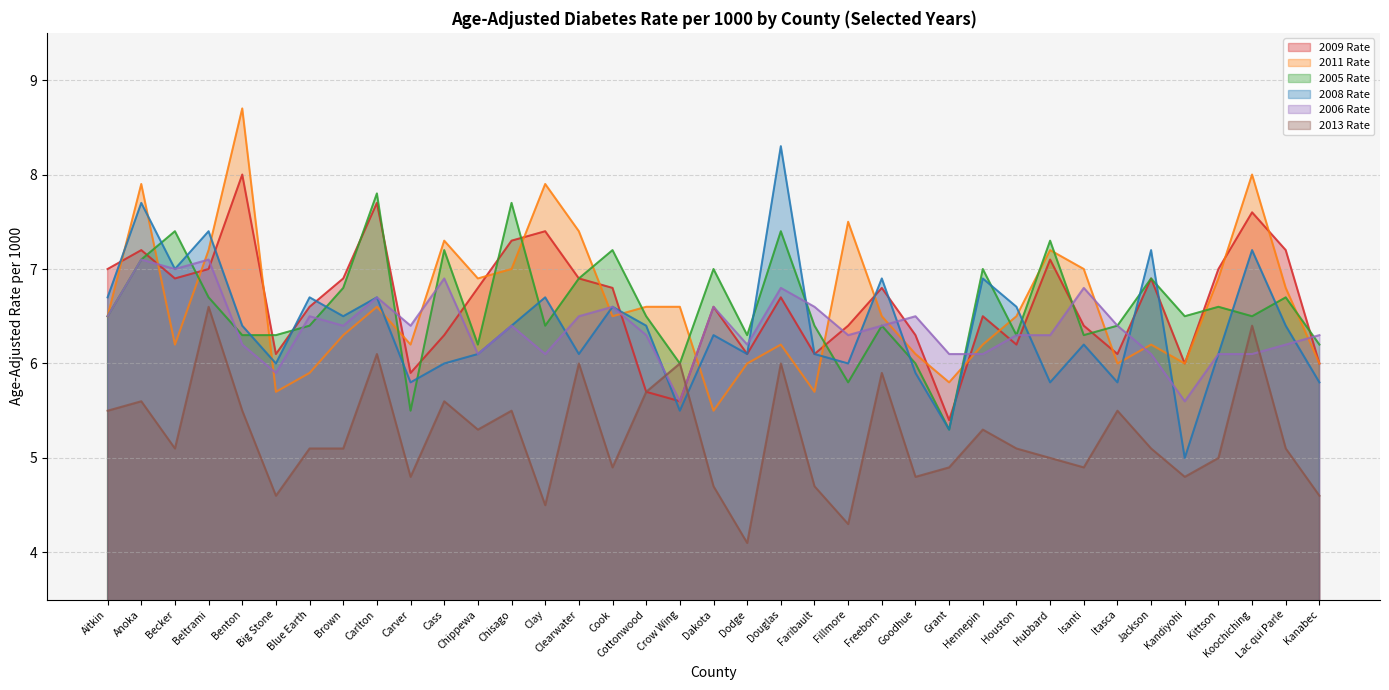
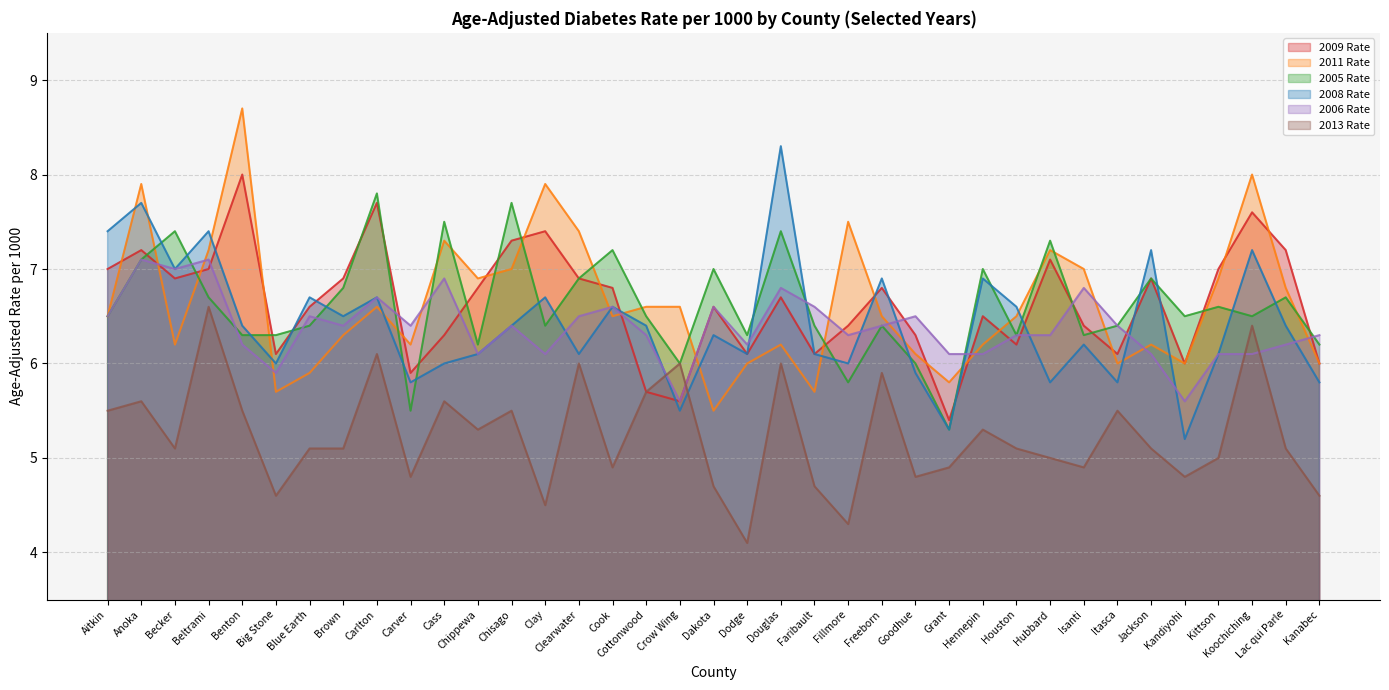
2008 Rate, Aitkin: 6.7 -> 7.4
2005 Rate, Cass: 7.2 -> 7.5
2008 Rate, Kandiyohi: 5.0 -> 5.2
